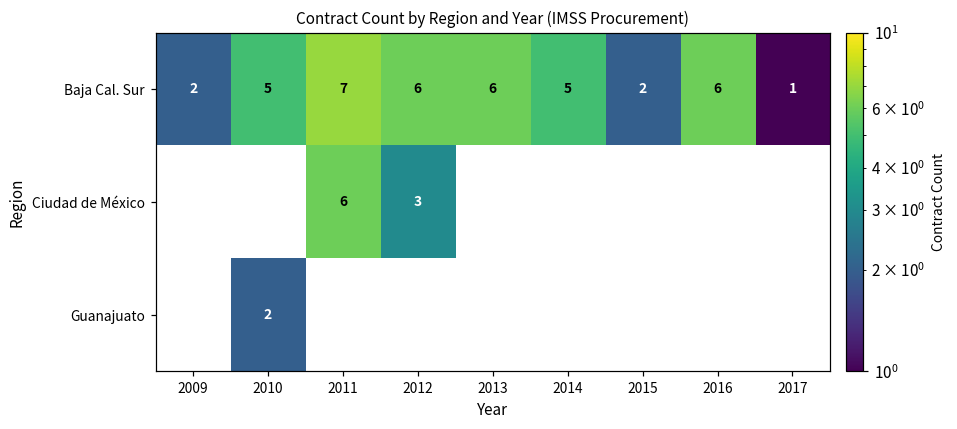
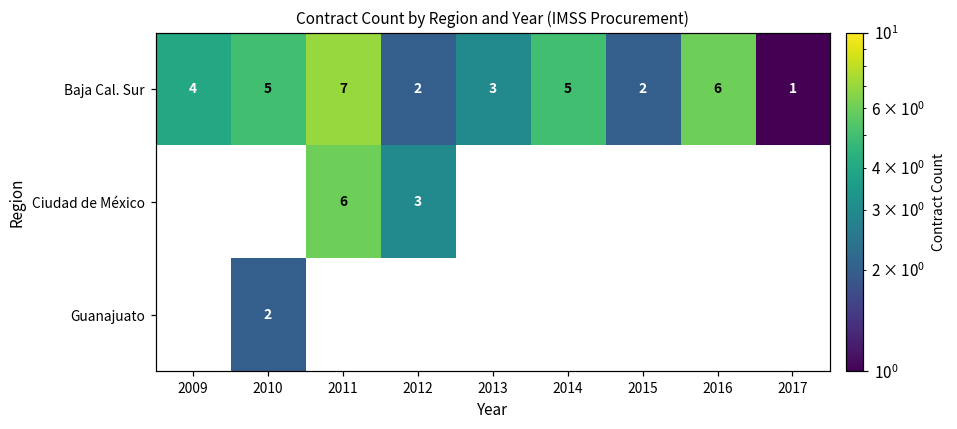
Baja Cal. Sur, 2009: 2 -> 4
Baja Cal. Sur, 2012: 6 -> 2
Baja Cal. Sur, 2013: 6 -> 3
